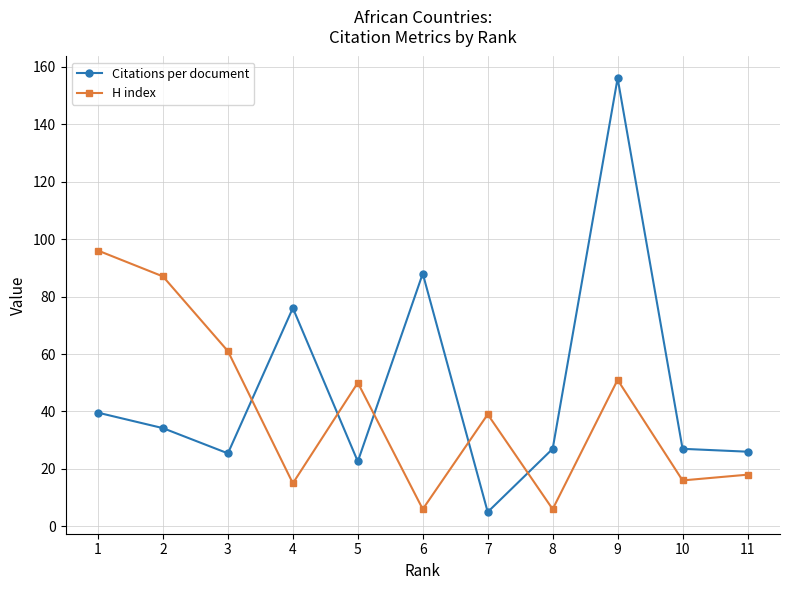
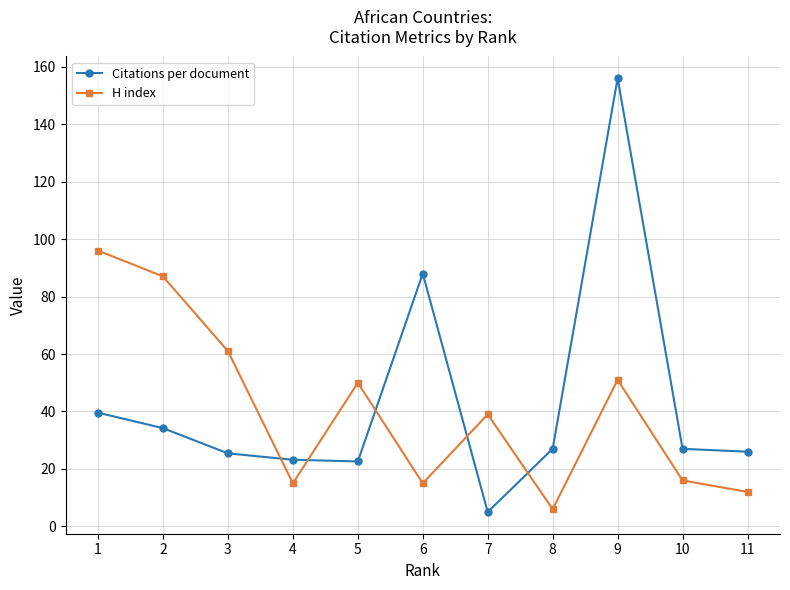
Citations per document, 4: 76 -> 23
H index, 6: 6 -> 15
H index, 11: 18 -> 12
